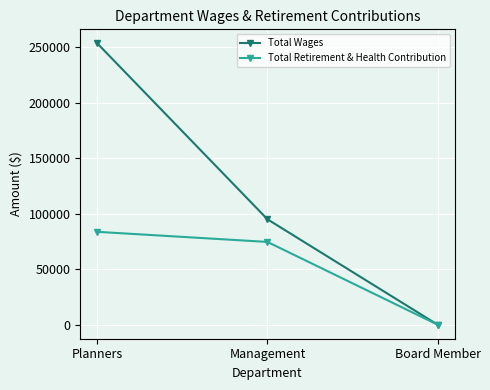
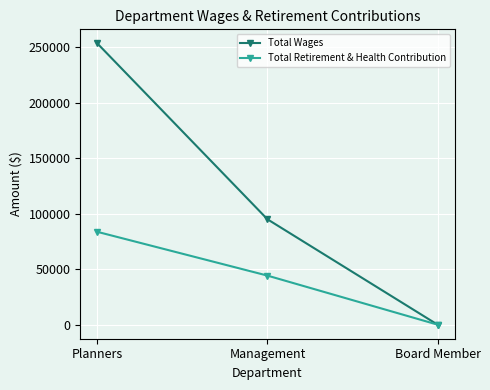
Total Retirement & Health Contribution, Management: 75000 -> 44000
